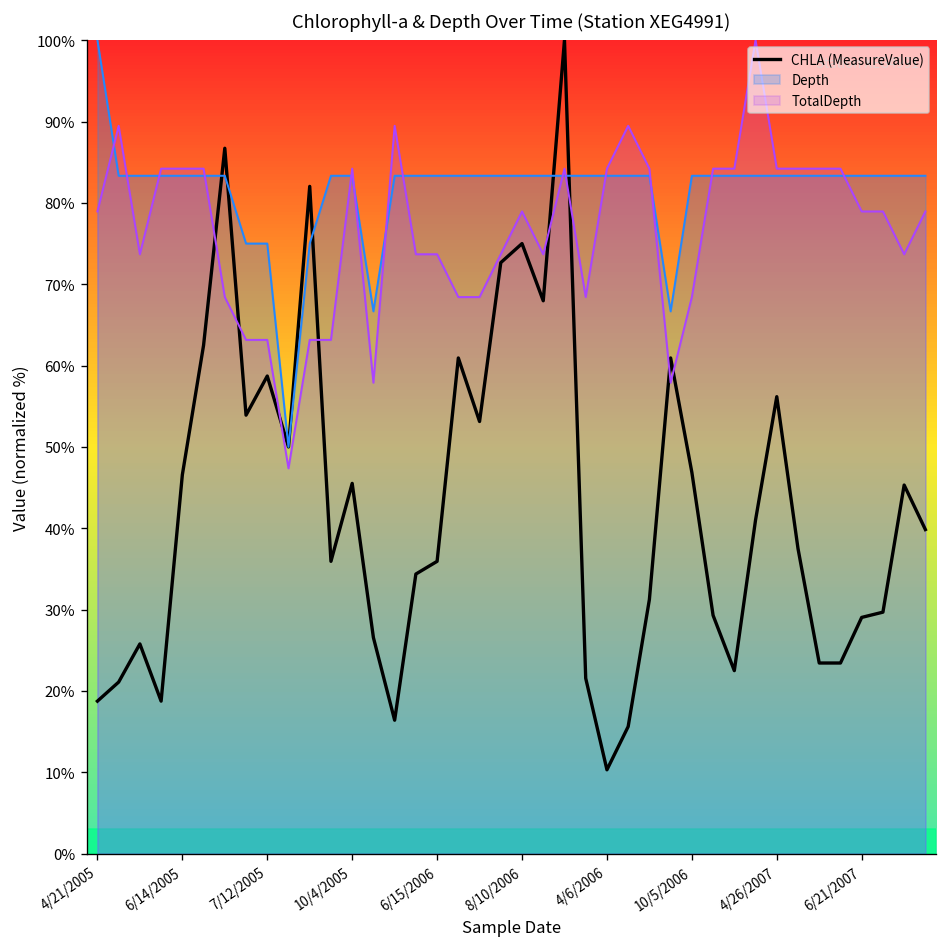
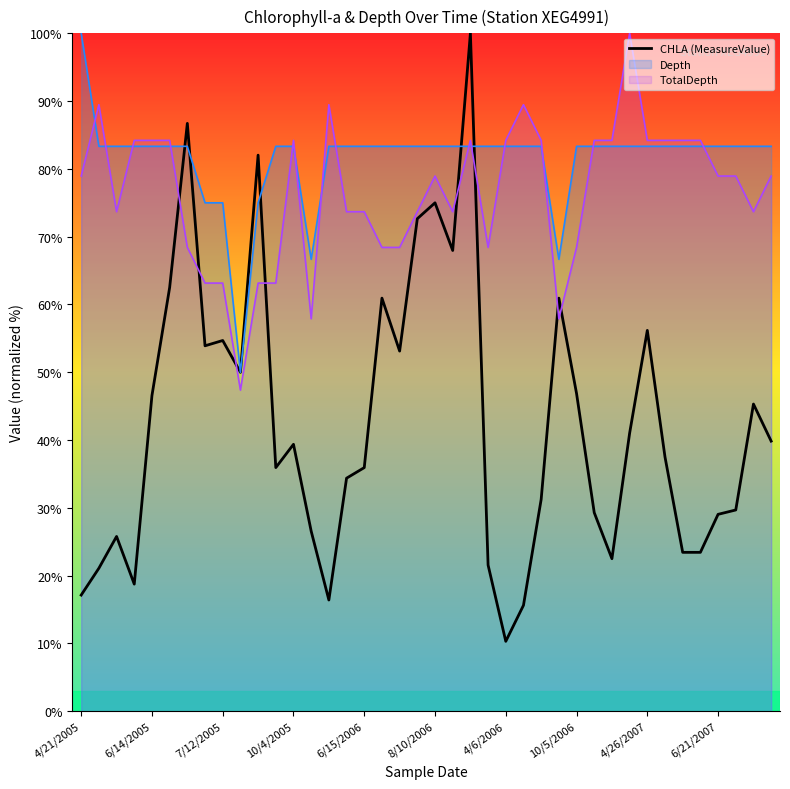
CHLA (MeasureValue), 4/21/2005: 19% -> 17%
CHLA (MeasureValue), 7/12/2005: 59% -> 55%
CHLA (MeasureValue), 10/4/2005: 46% -> 39%
